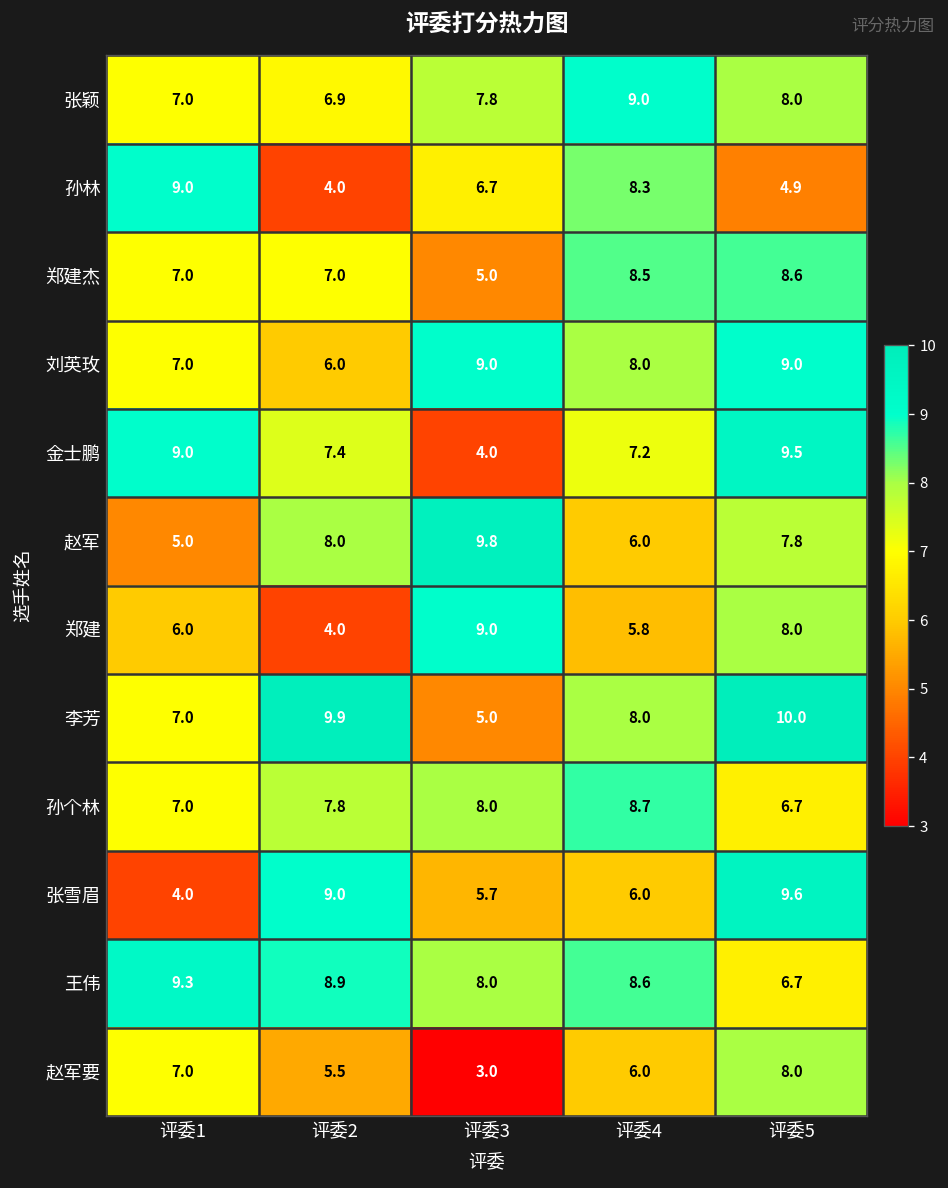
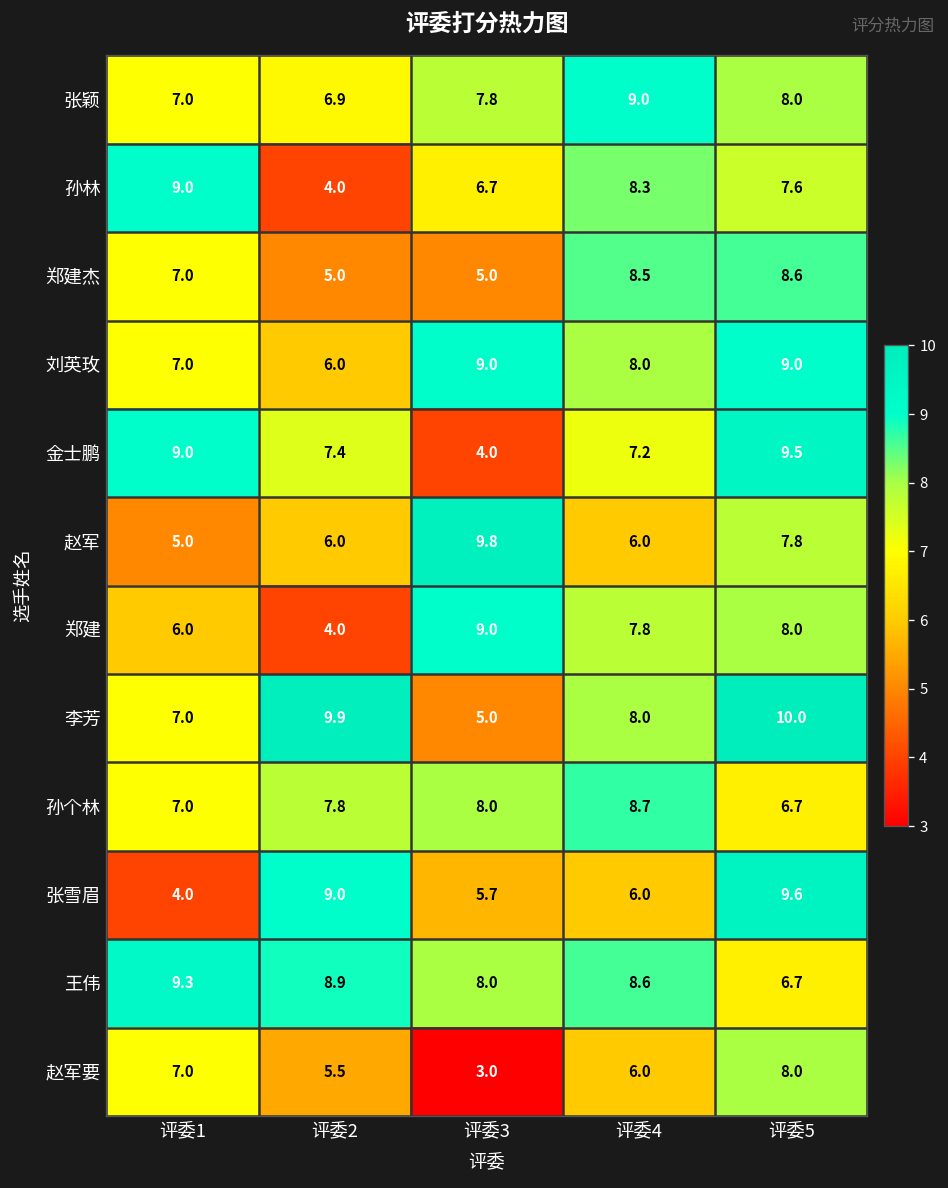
孙林, 评委5: 4.9 -> 7.6
郑建杰, 评委2: 7.0 -> 5.0
赵军, 评委2: 8.0 -> 6.0
郑建, 评委4: 5.8 -> 7.8
